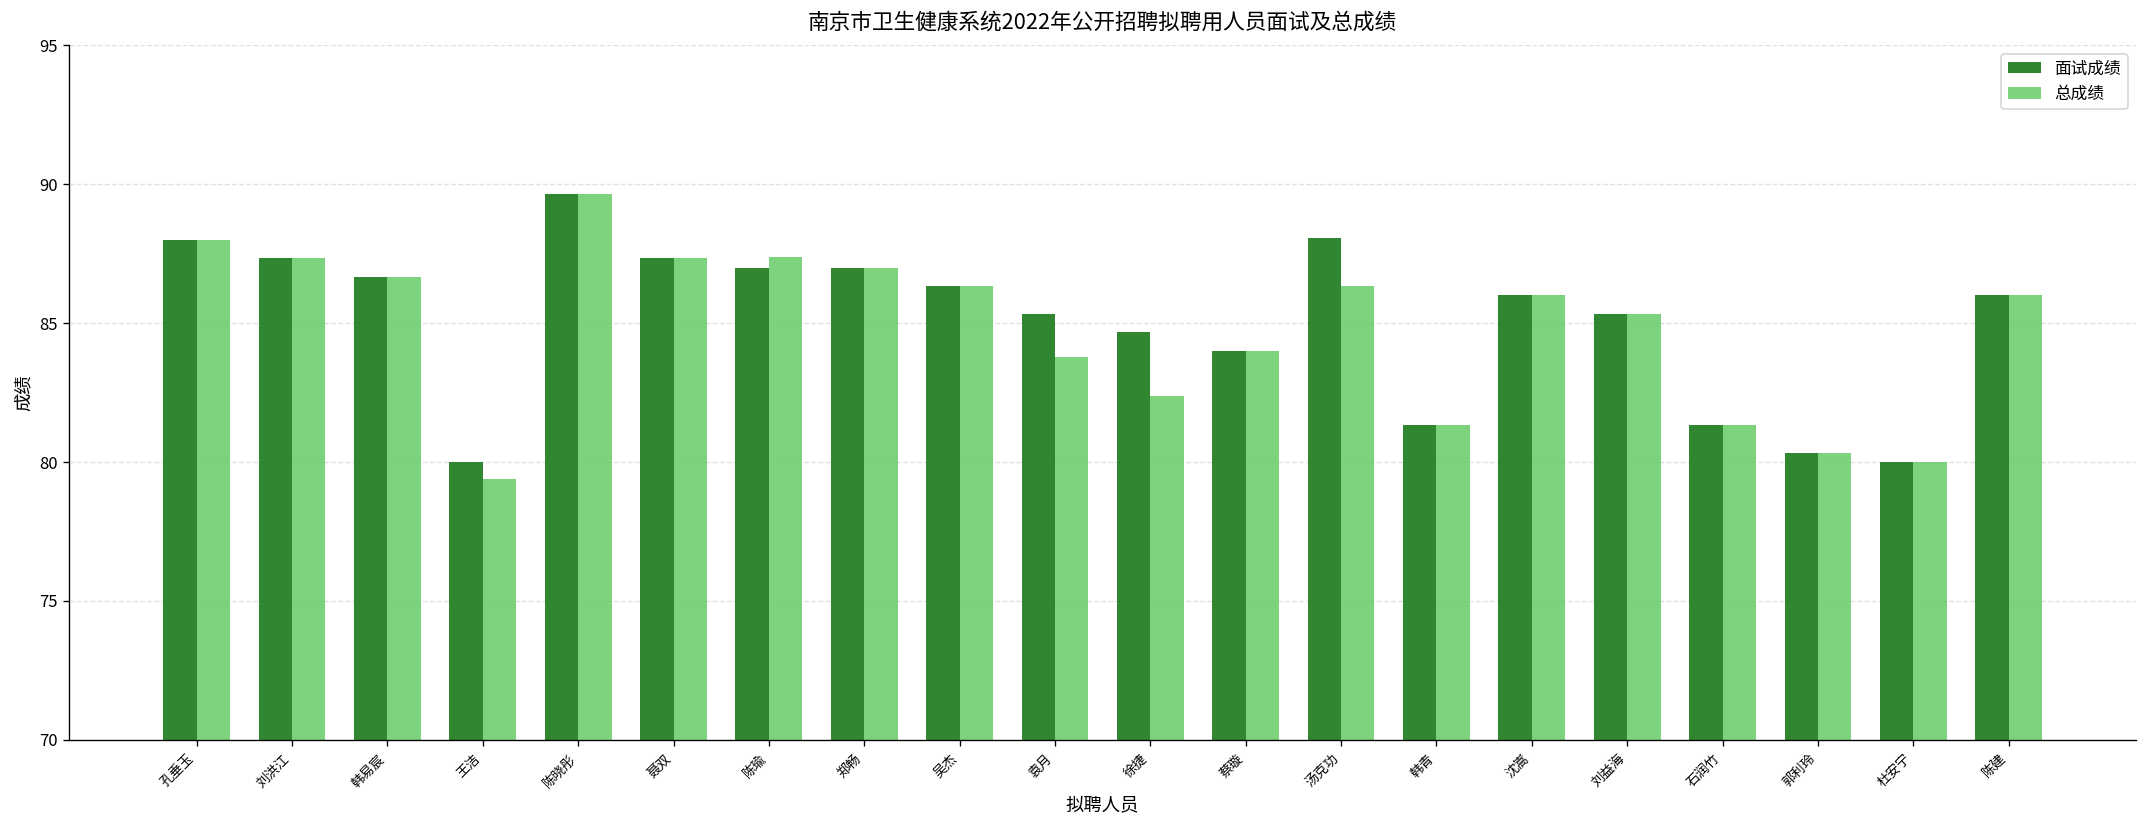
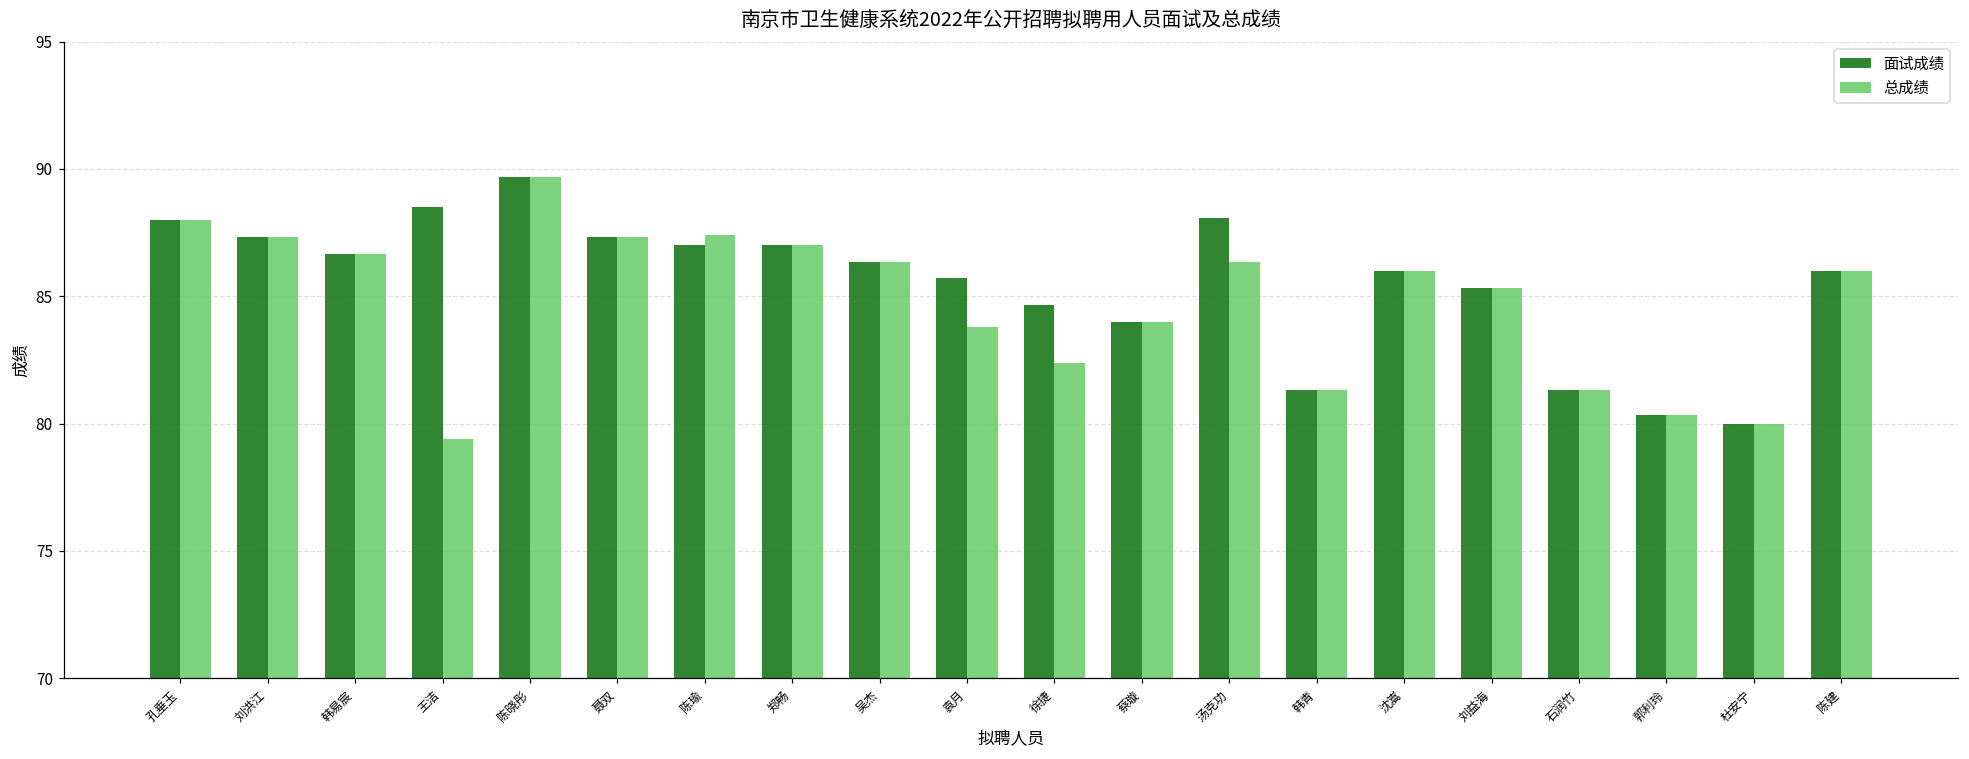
面试成绩, 王洁: 80.0 -> 88.5
面试成绩, 袁月: 85.3 -> 85.7
